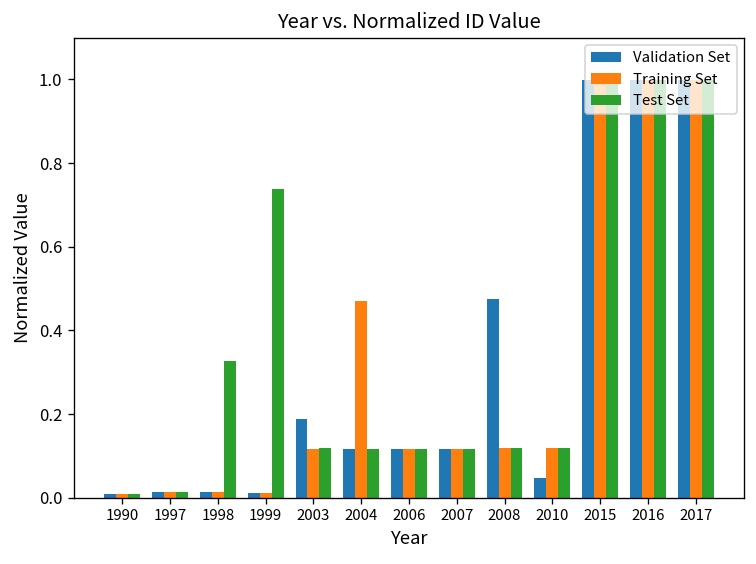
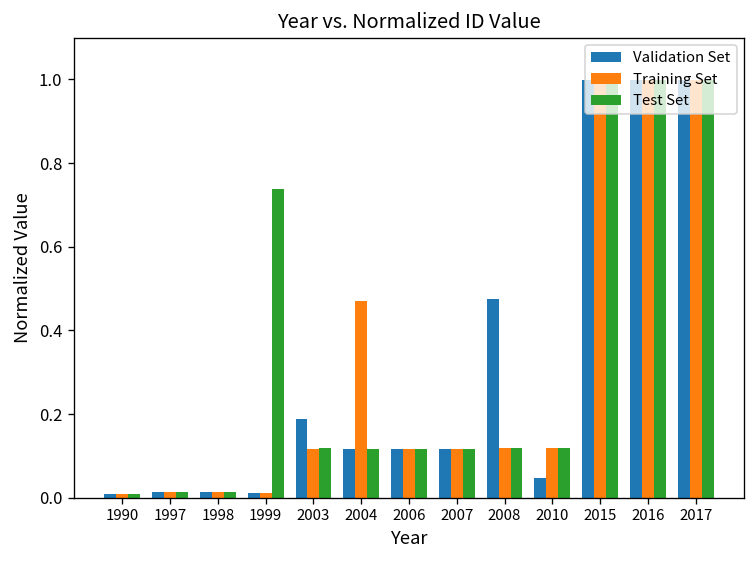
Test Set, 1998: 0.33 -> 0.01
